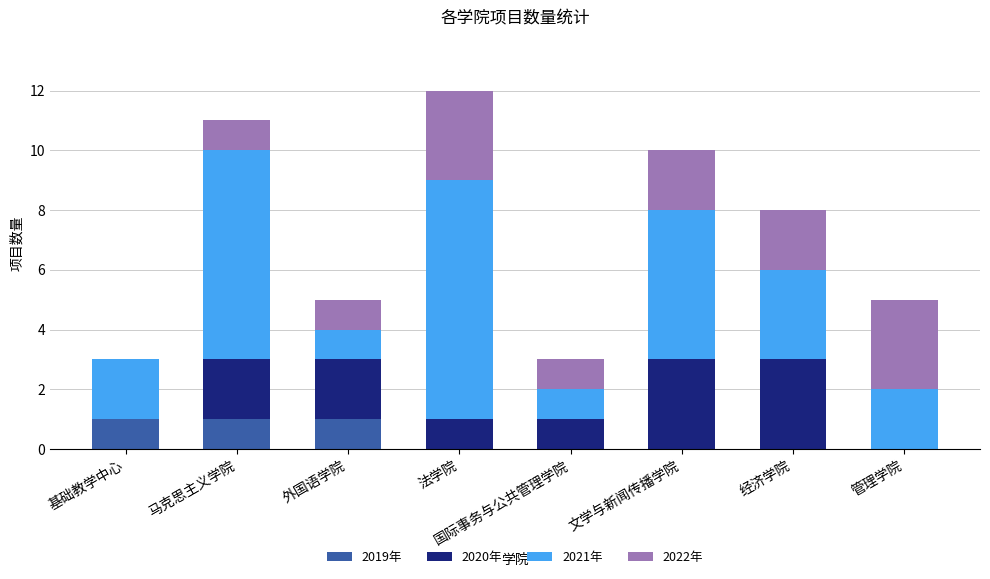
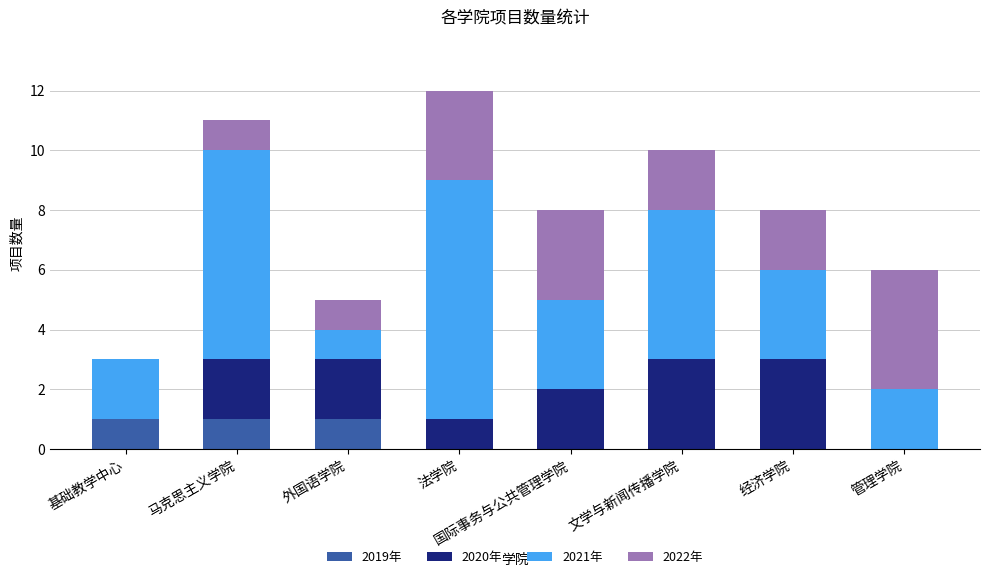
2020年, 国际事务与公共管理学院: 1 -> 2
2021年, 国际事务与公共管理学院: 1 -> 3
2022年, 国际事务与公共管理学院: 1 -> 3
2022年, 管理学院: 3 -> 4
